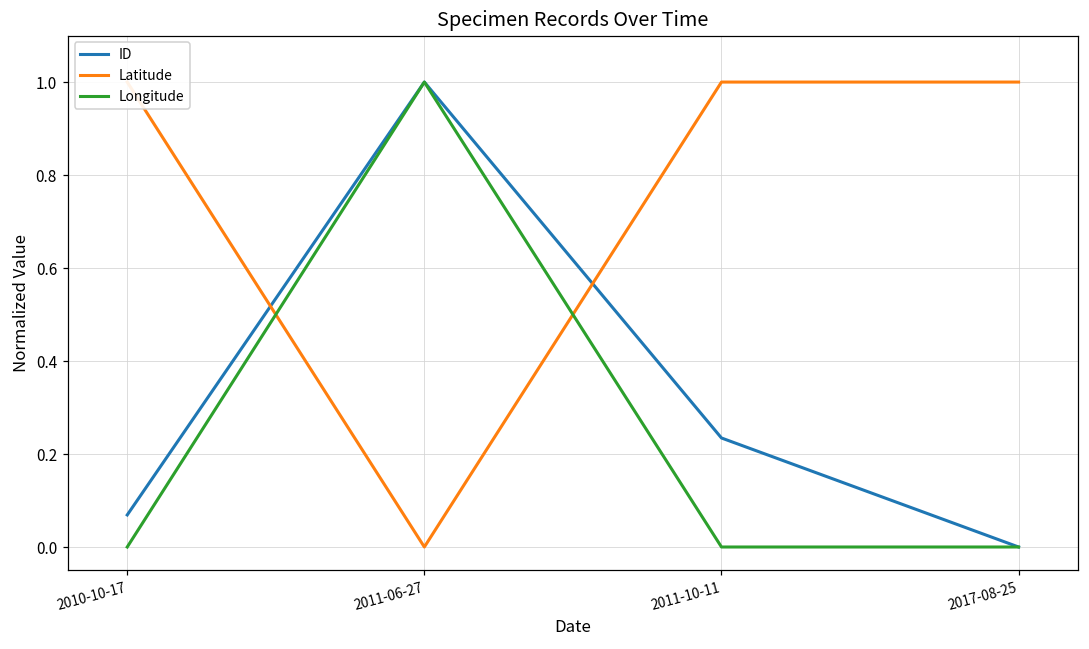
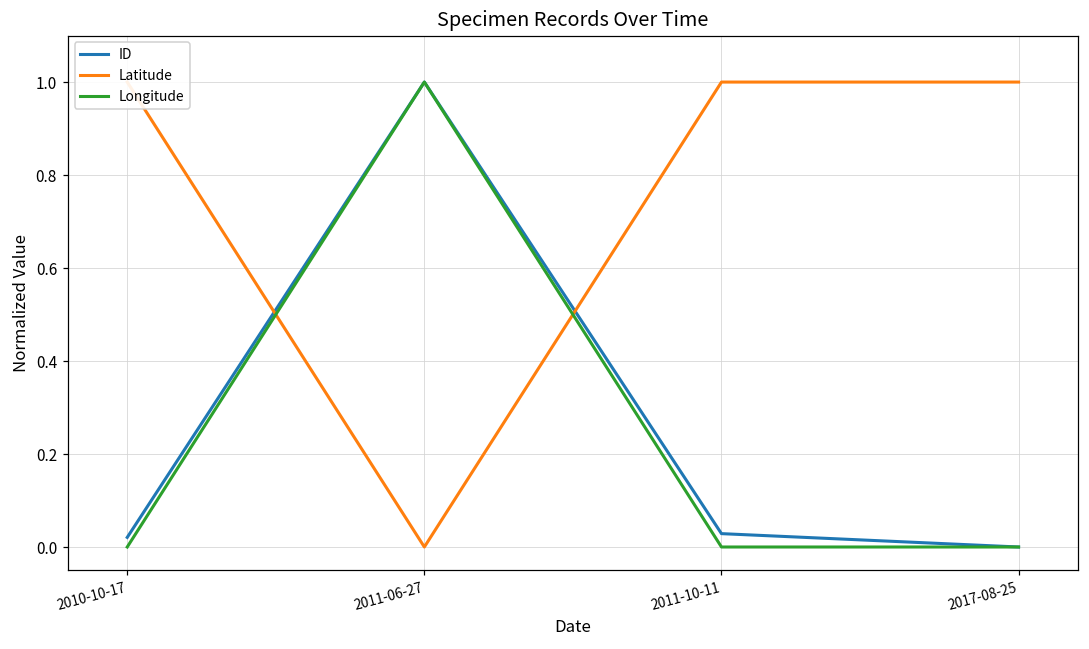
ID, 2010-10-17: 0.07 -> 0.02
ID, 2011-10-11: 0.23 -> 0.03
